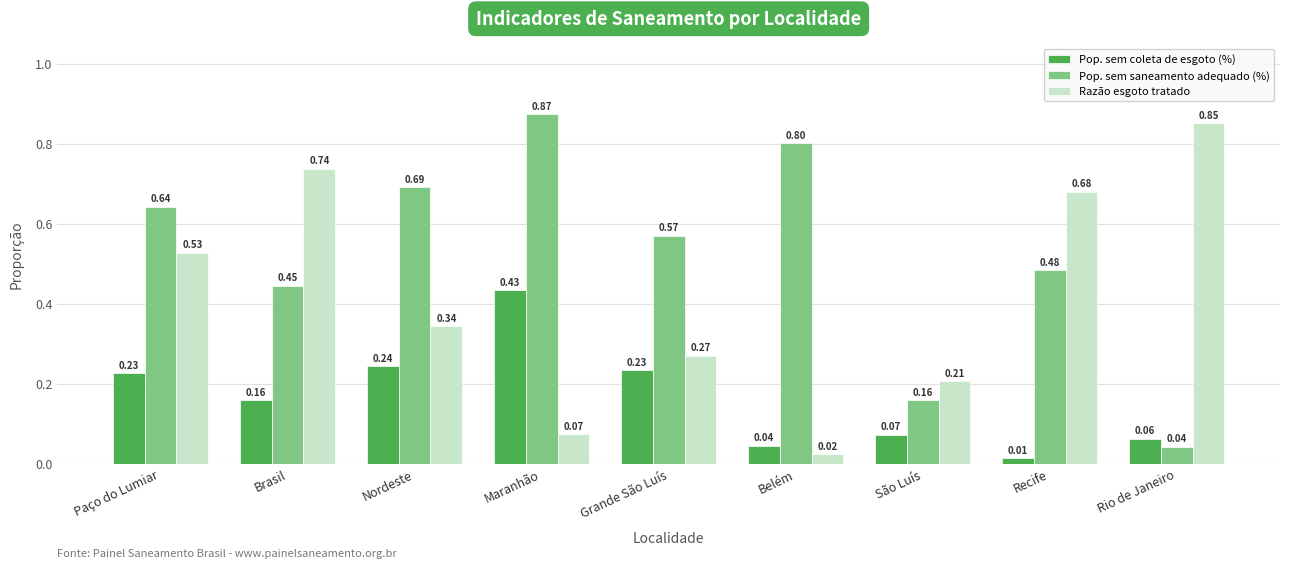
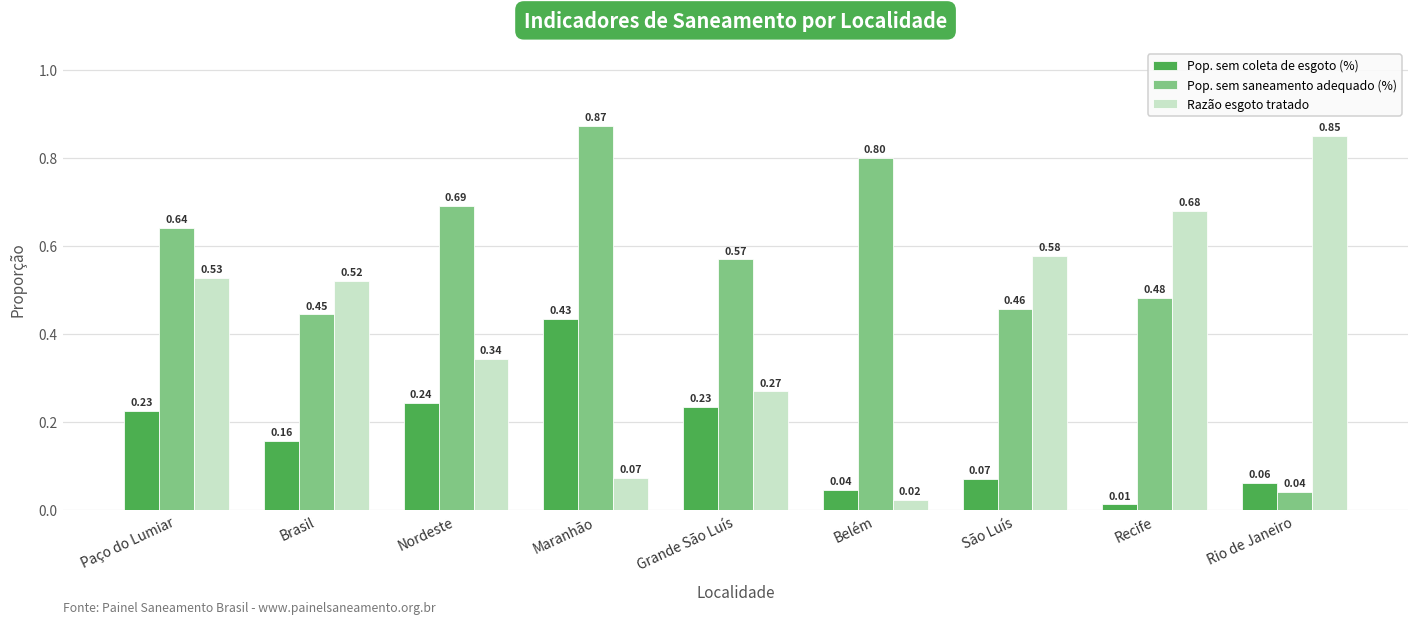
Razão esgoto tratado, Brasil: 0.74 -> 0.52
Pop. sem saneamento adequado (%), São Luís: 0.16 -> 0.46
Razão esgoto tratado, São Luís: 0.21 -> 0.58
